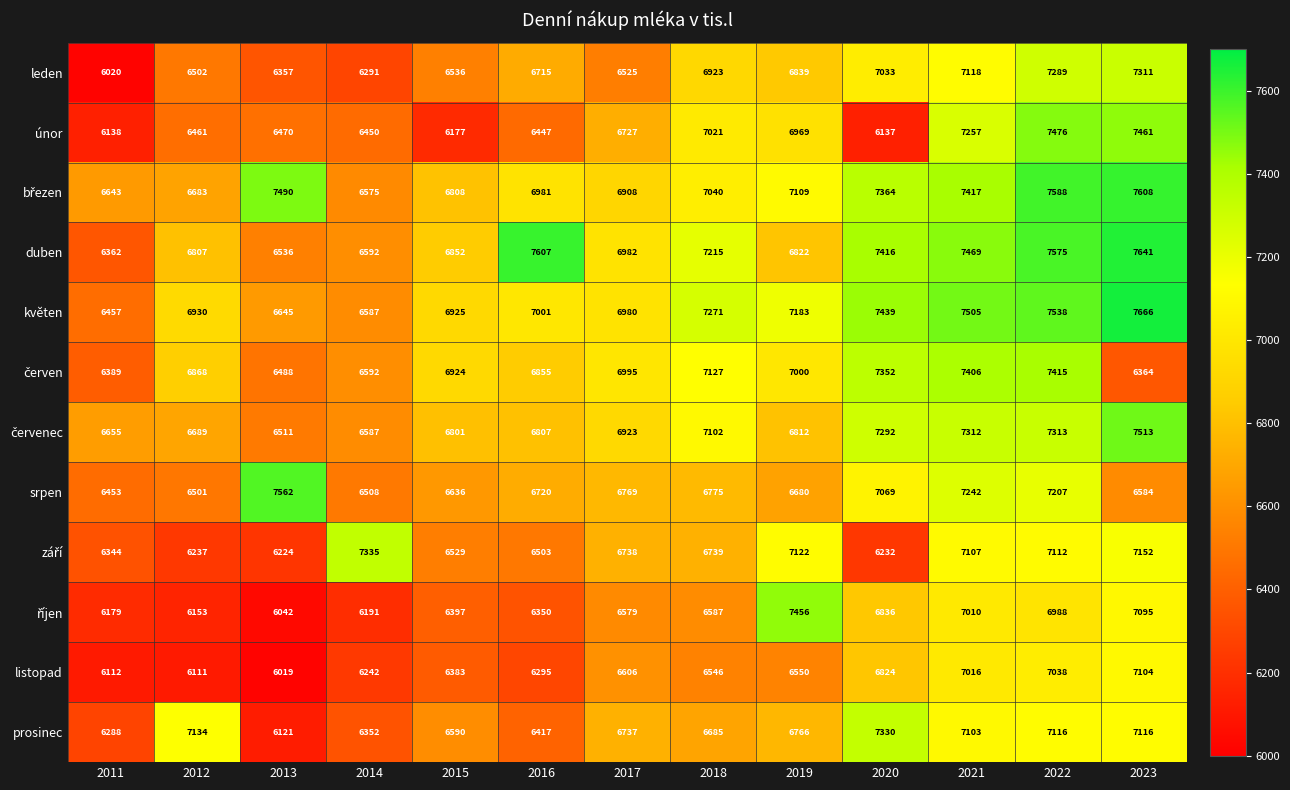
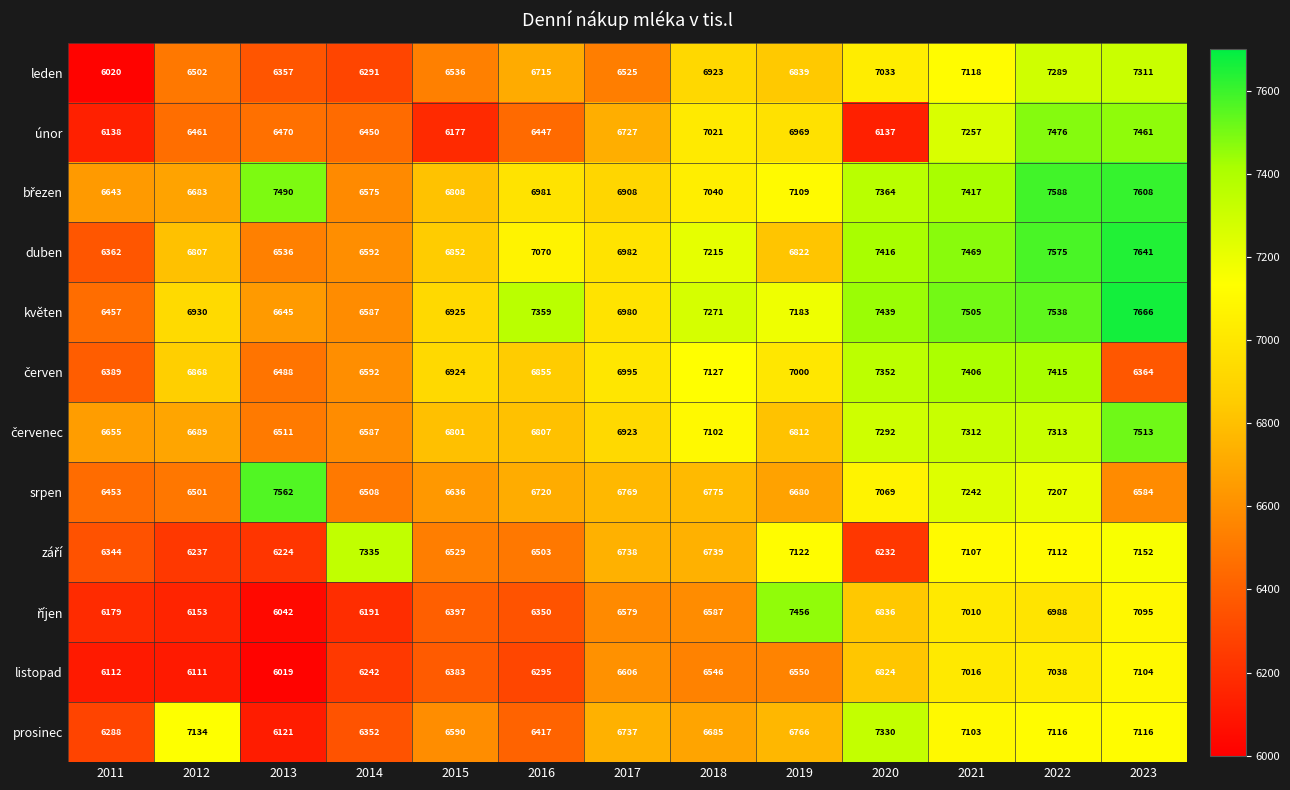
duben, 2016: 7607 -> 7070
květen, 2016: 7001 -> 7359
